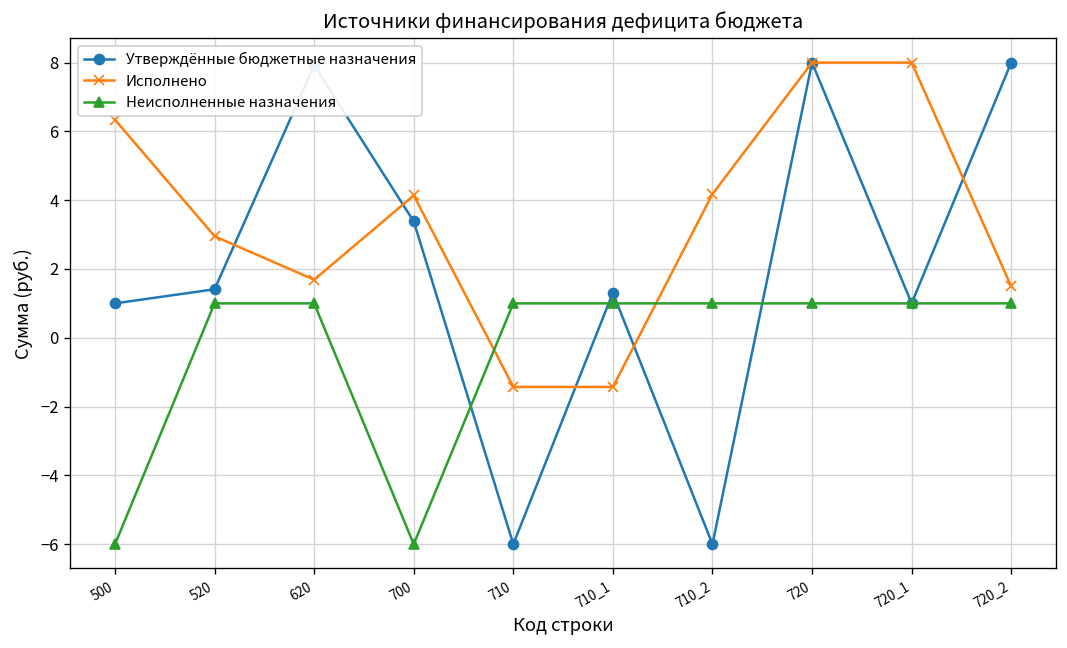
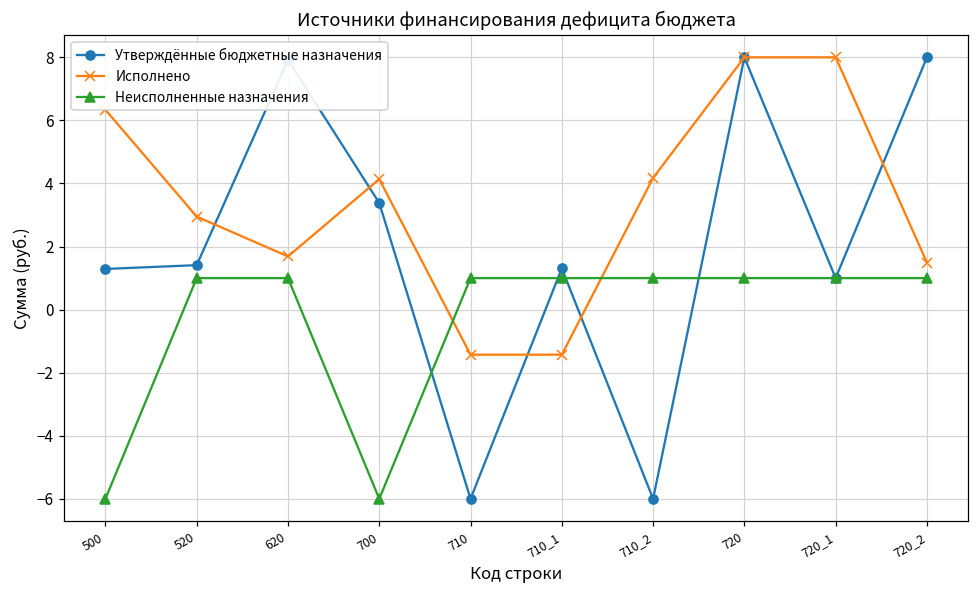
Утверждённые бюджетные назначения, 500: 1.0 -> 1.3
